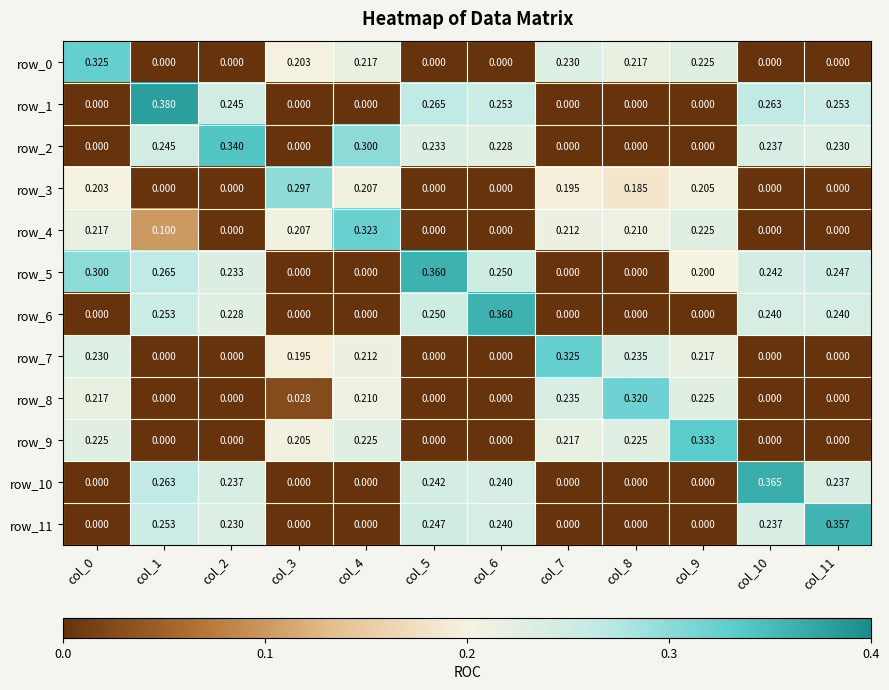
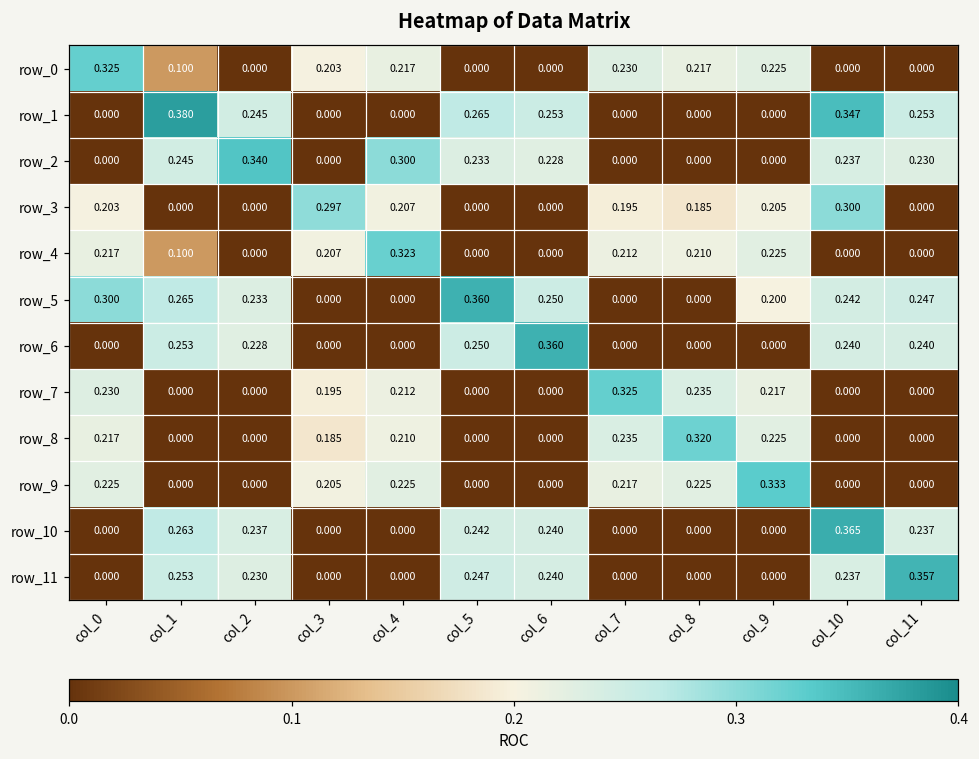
row_0, col_1: 0.000 -> 0.100
row_1, col_10: 0.263 -> 0.347
row_3, col_10: 0.000 -> 0.300
row_8, col_3: 0.028 -> 0.185
